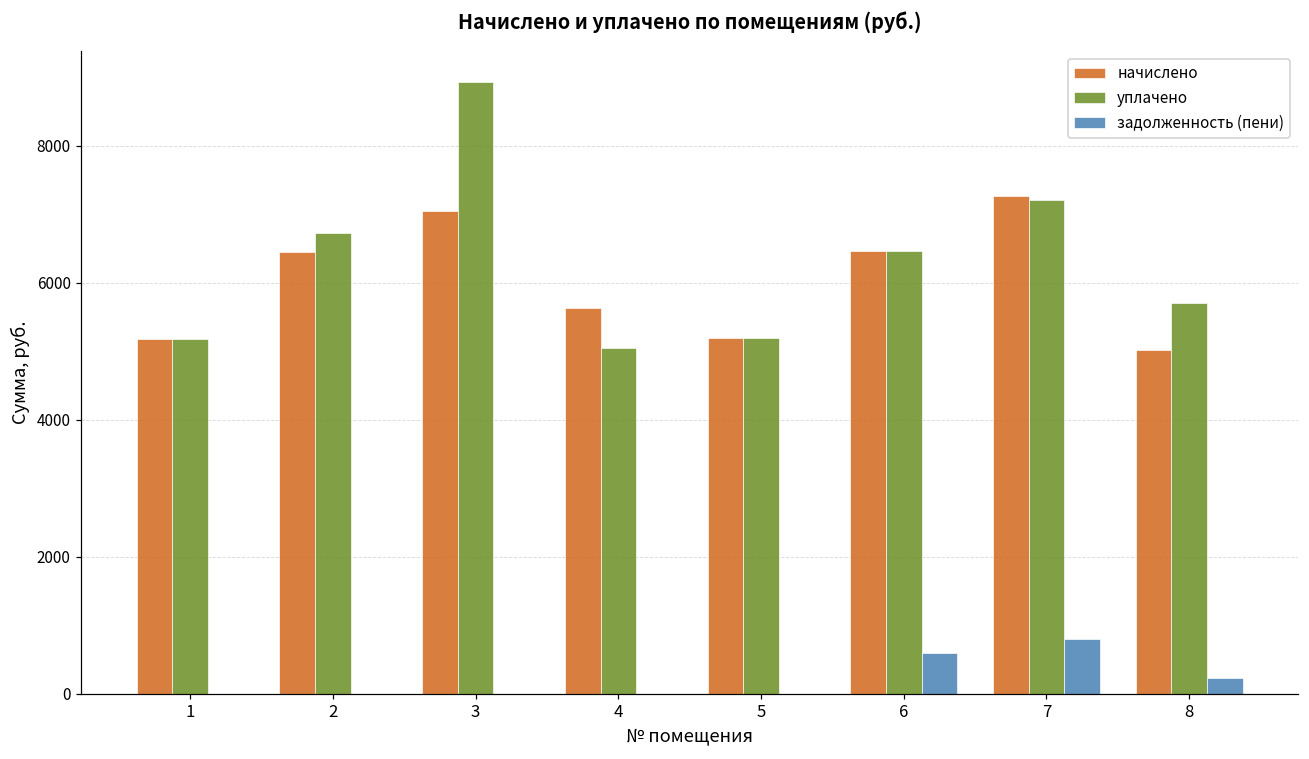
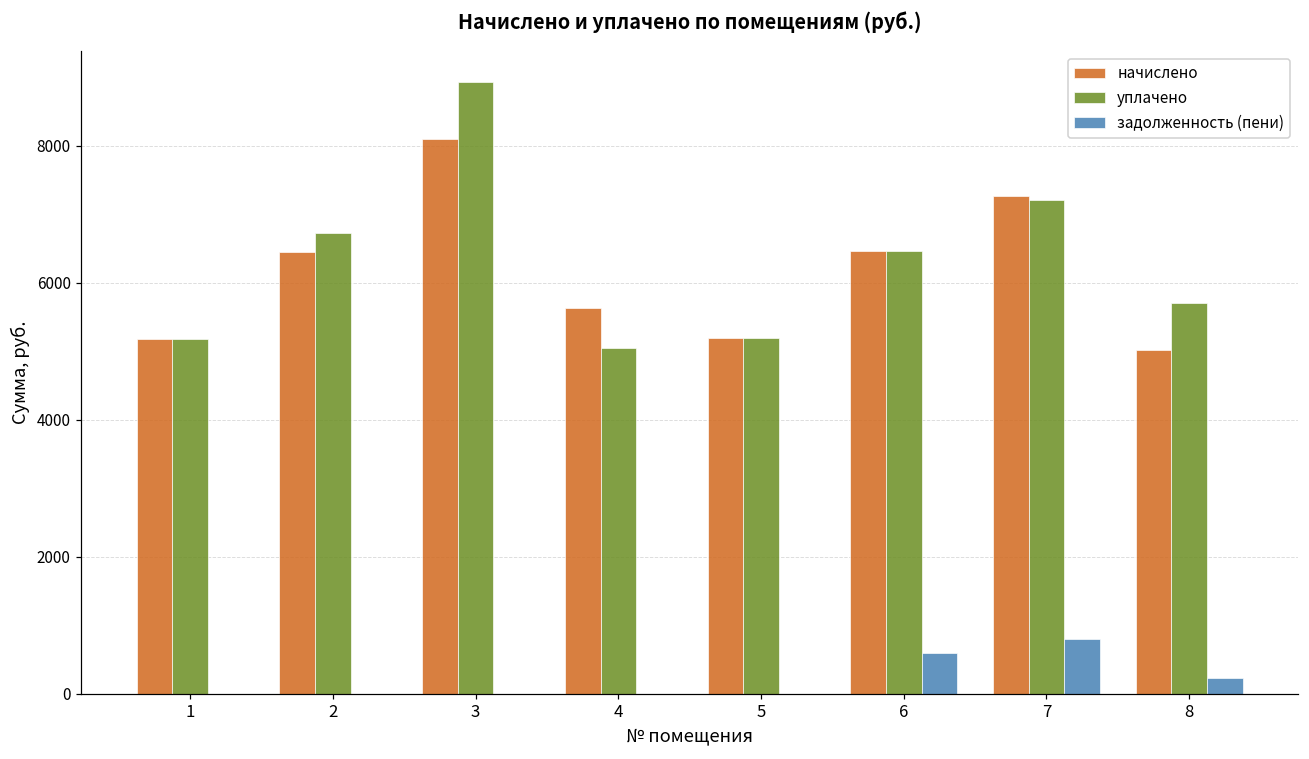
начислено, 3: 7000 -> 8100
